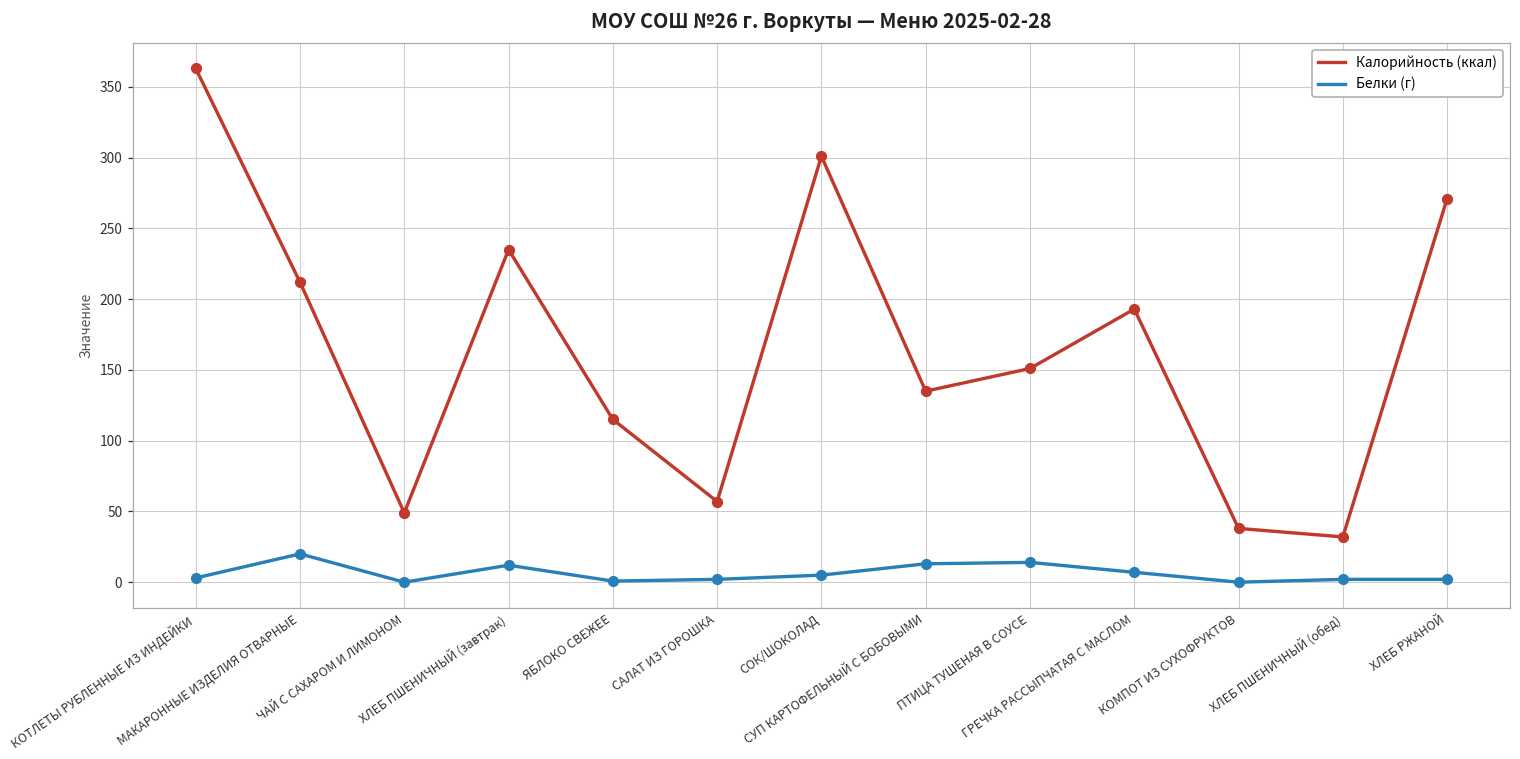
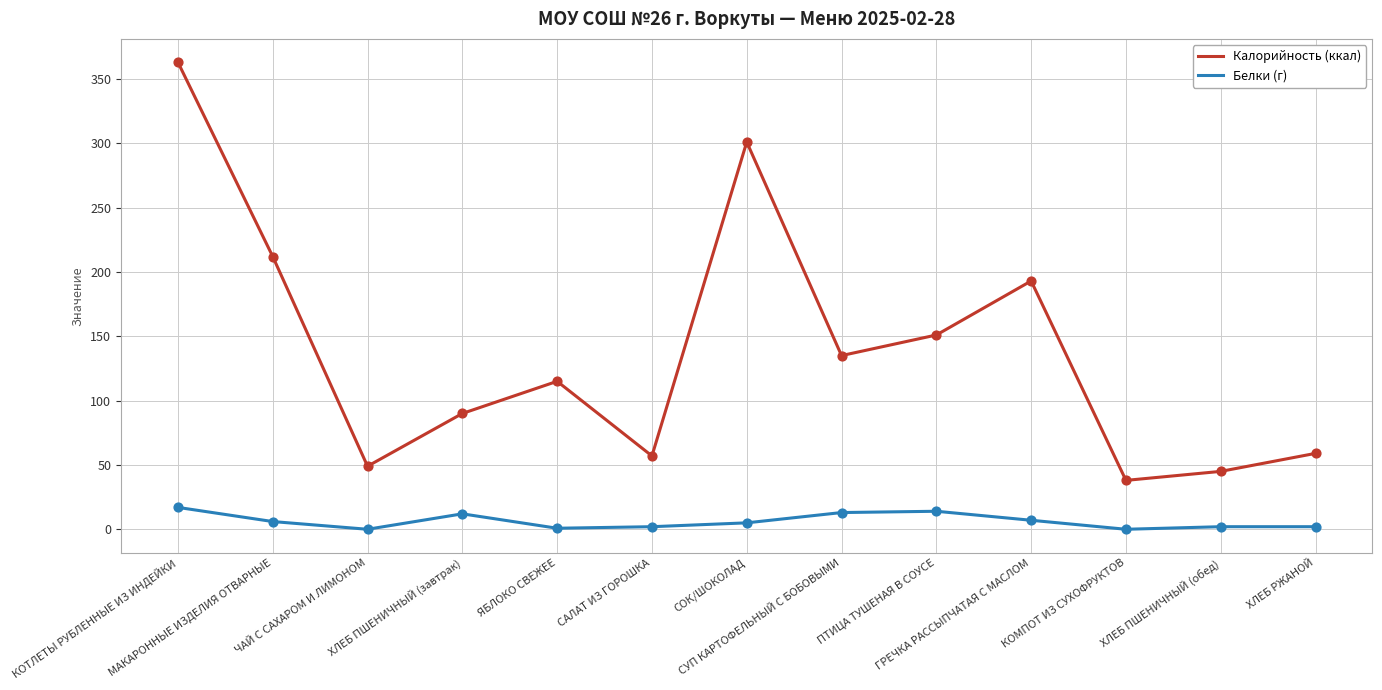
Белки (г), КОТЛЕТЫ РУБЛЕННЫЕ ИЗ ИНДЕЙКИ: 3 -> 17
Белки (г), МАКАРОННЫЕ ИЗДЕЛИЯ ОТВАРНЫЕ: 20 -> 6
Калорийность (ккал), ХЛЕБ ПШЕНИЧНЫЙ (завтрак): 235 -> 90
Калорийность (ккал), ХЛЕБ ПШЕНИЧНЫЙ (обед): 32 -> 45
Калорийность (ккал), ХЛЕБ РЖАНОЙ: 271 -> 59
